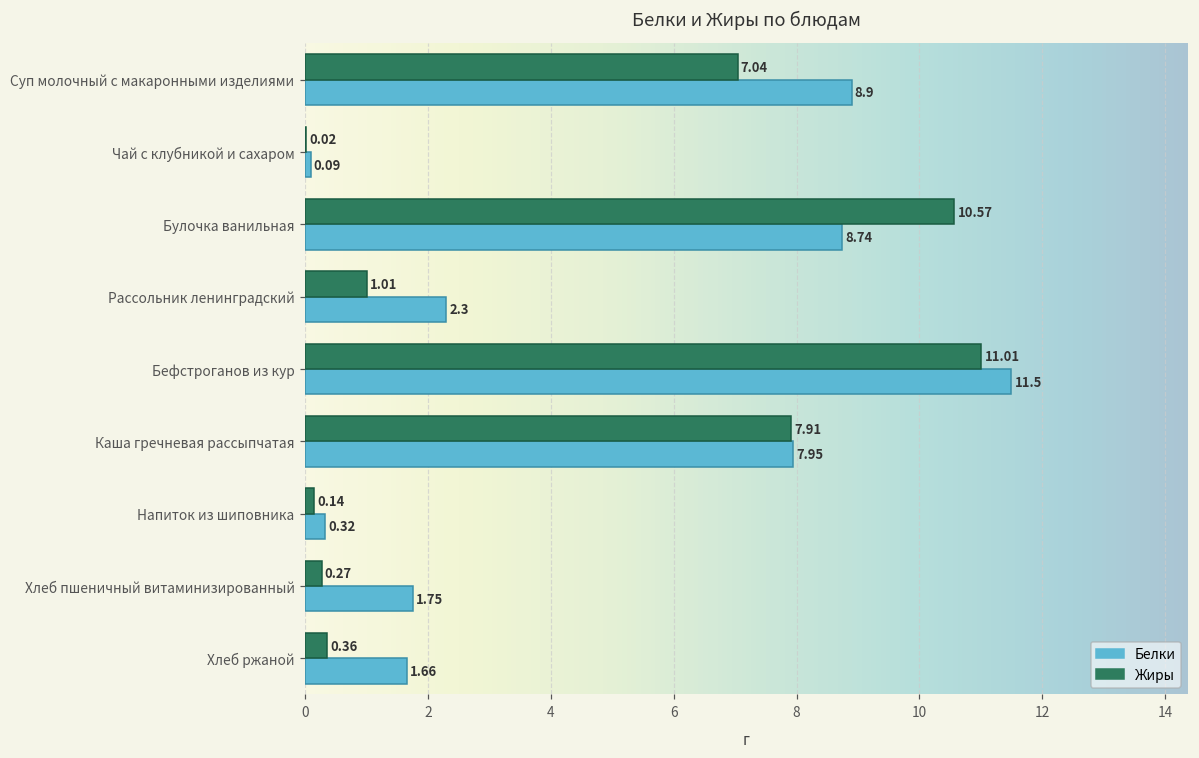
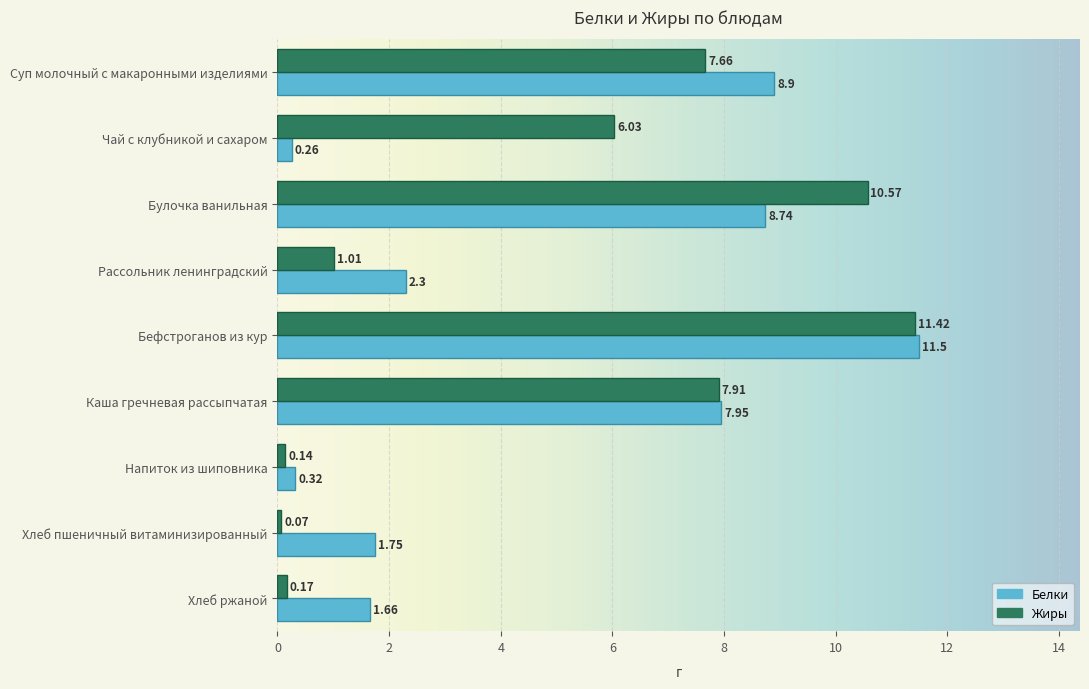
Жиры, Суп молочный с макаронными изделиями: 7.04 -> 7.66
Жиры, Чай с клубникой и сахаром: 0.02 -> 6.03
Белки, Чай с клубникой и сахаром: 0.09 -> 0.26
Жиры, Бефстроганов из кур: 11.01 -> 11.42
Жиры, Хлеб пшеничный витаминизированный: 0.27 -> 0.07
Жиры, Хлеб ржаной: 0.36 -> 0.17
